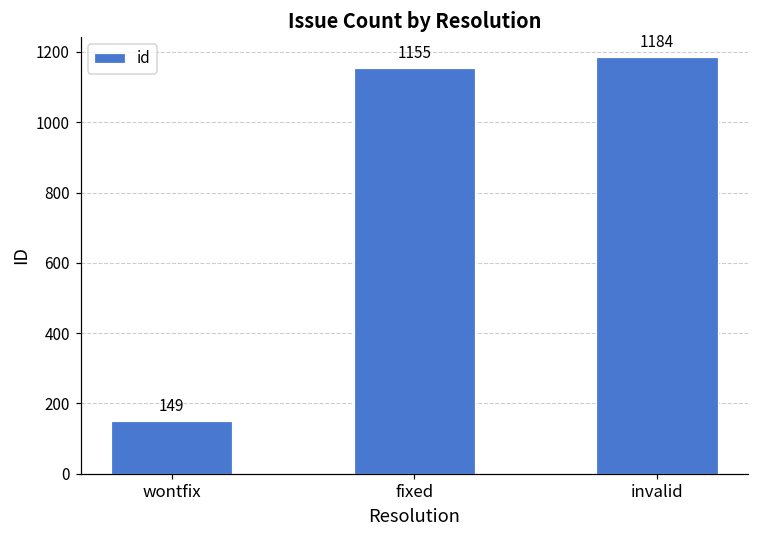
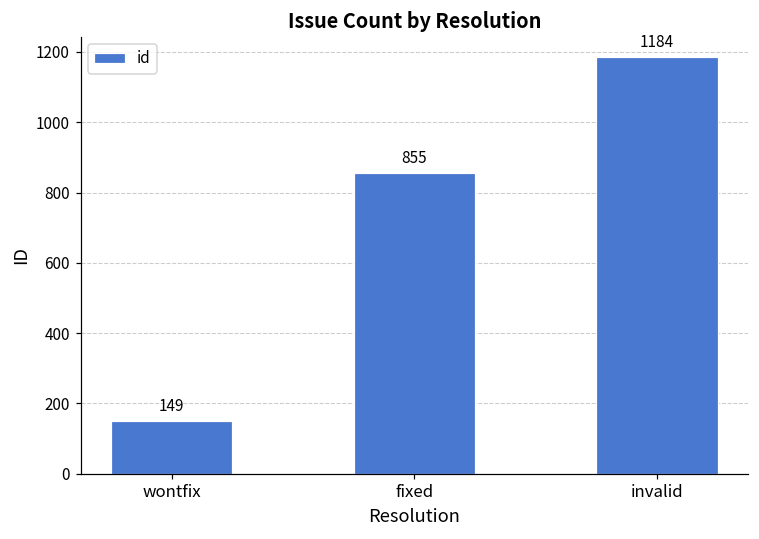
fixed: 1155 -> 855
